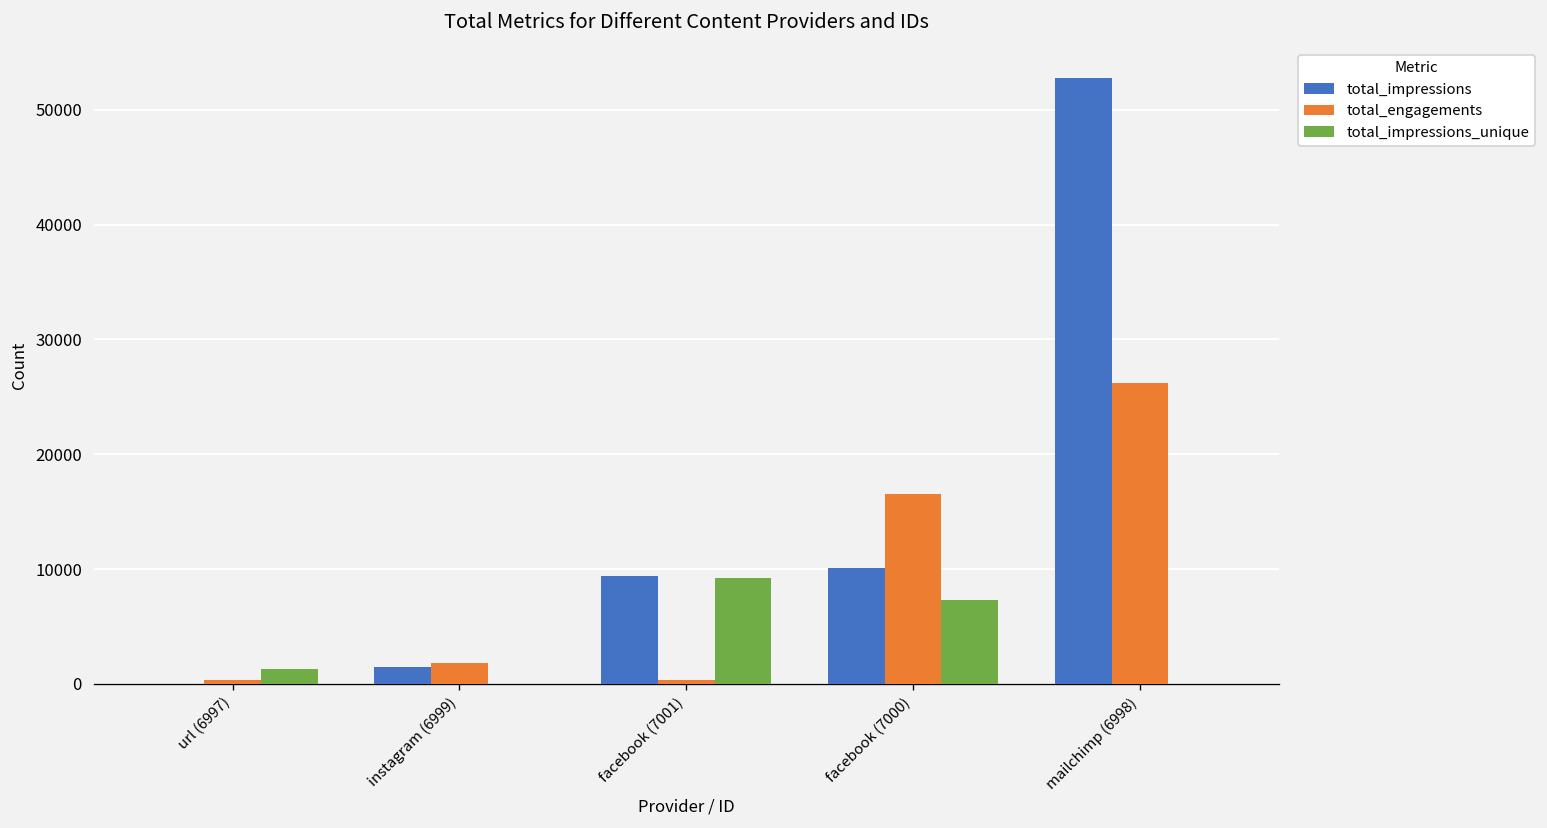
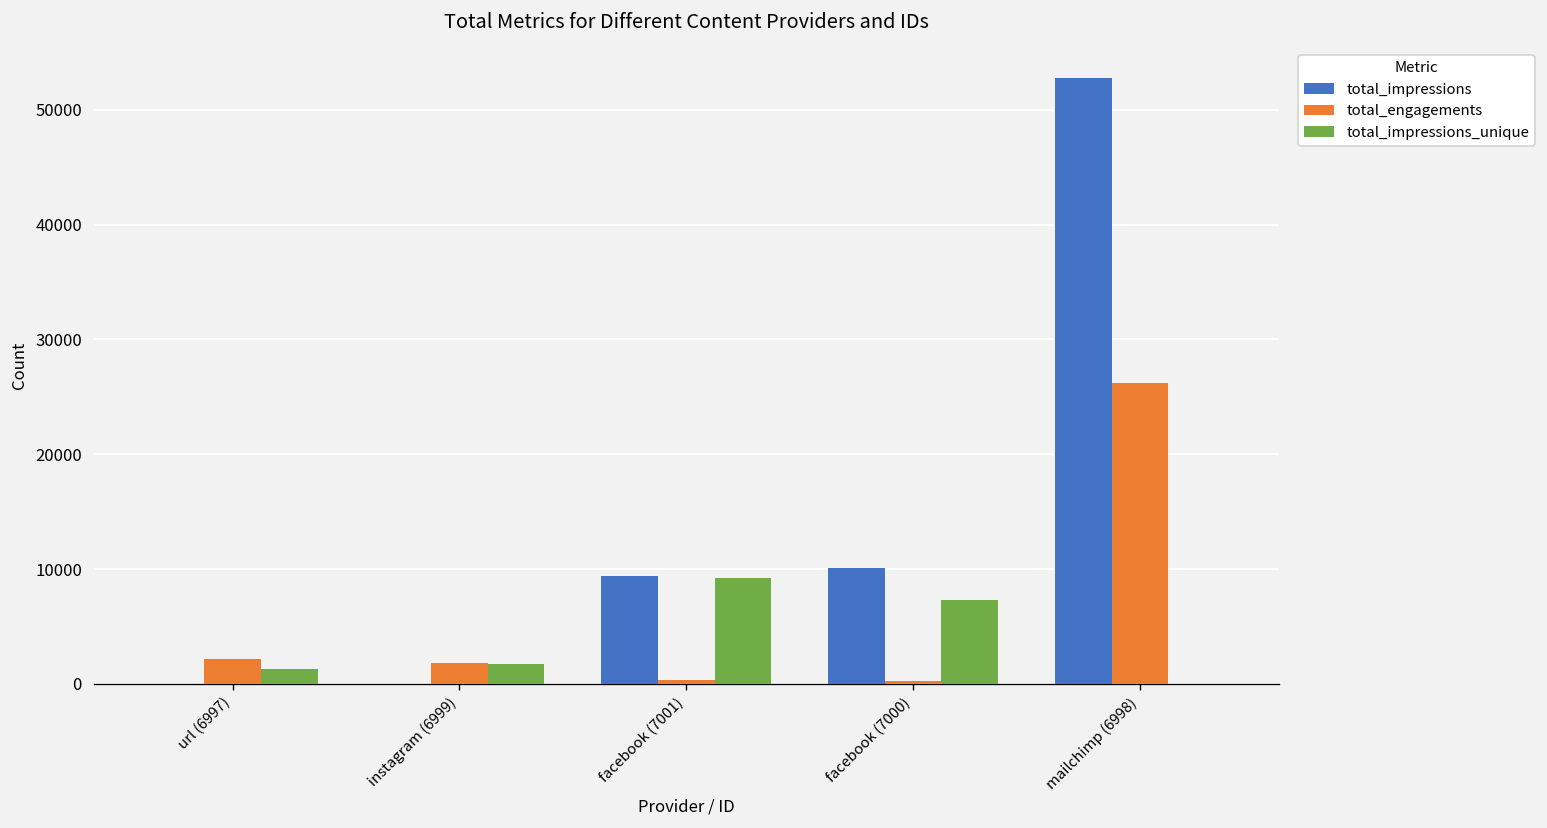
total_engagements, url (6997): 0 -> 2000
total_impressions, instagram (6999): 1000 -> 0
total_impressions_unique, instagram (6999): 0 -> 2000
total_engagements, facebook (7000): 17000 -> 0
